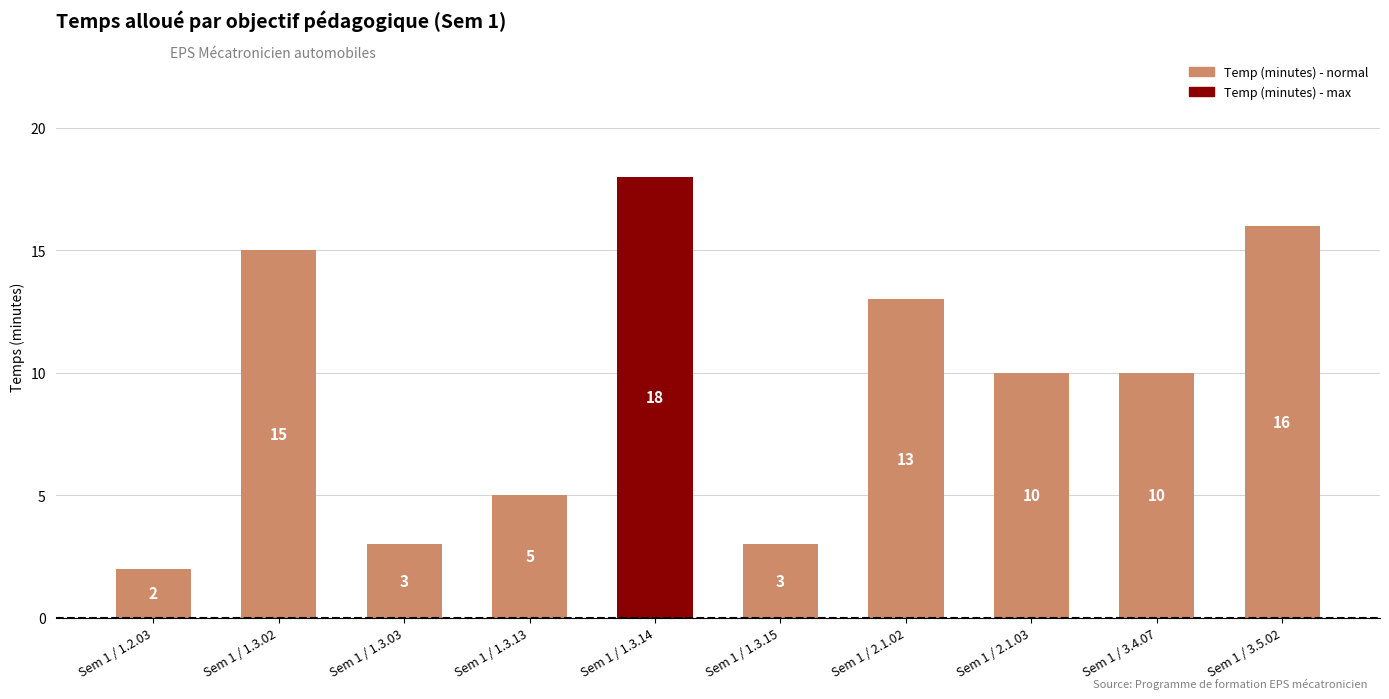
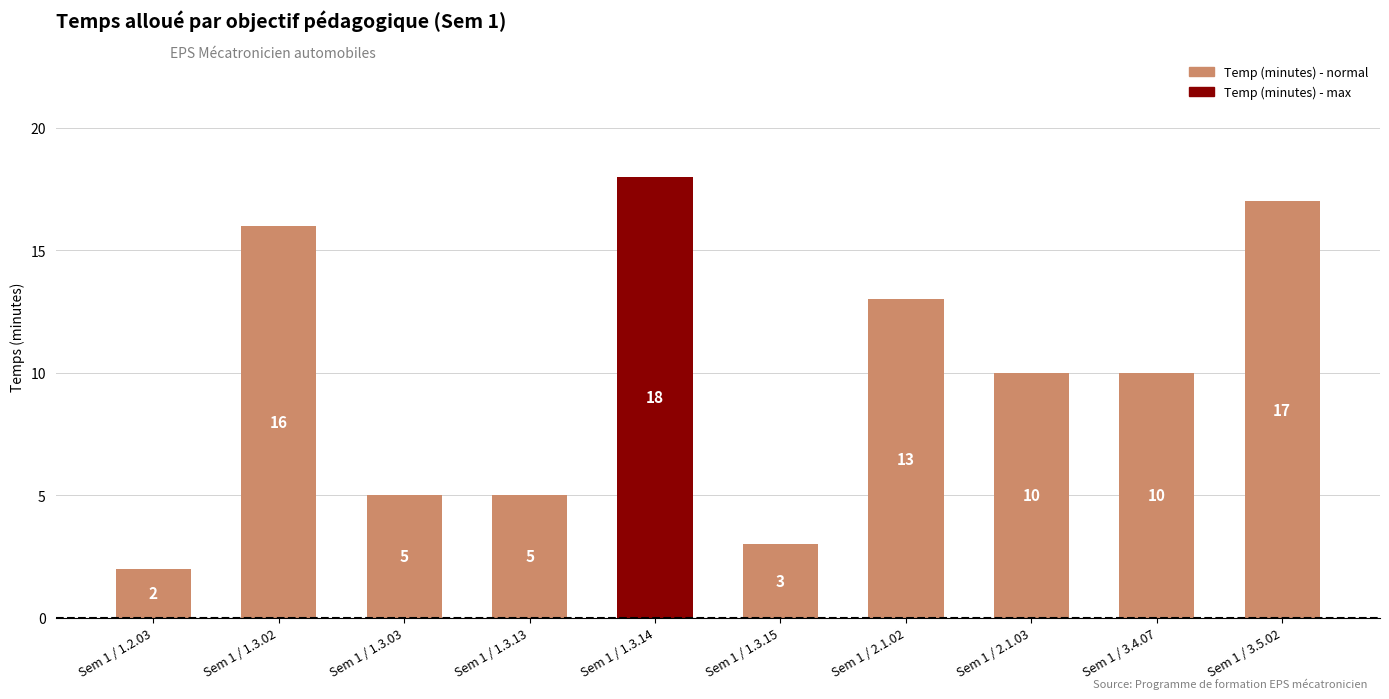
Sem 1 / 1.3.02: 15 -> 16
Sem 1 / 1.3.03: 3 -> 5
Sem 1 / 3.5.02: 16 -> 17
